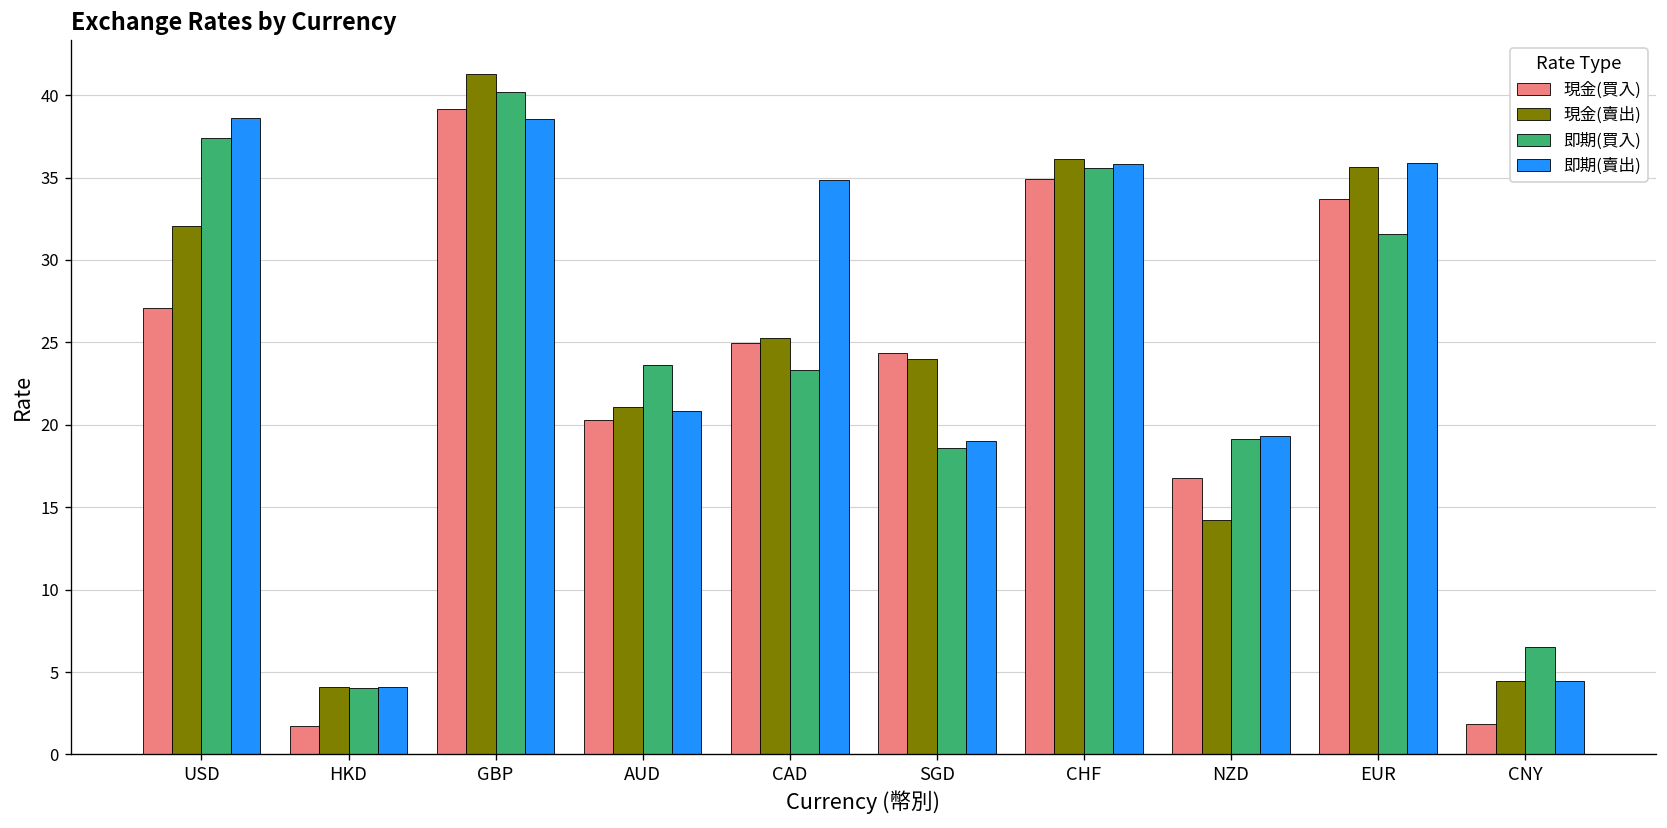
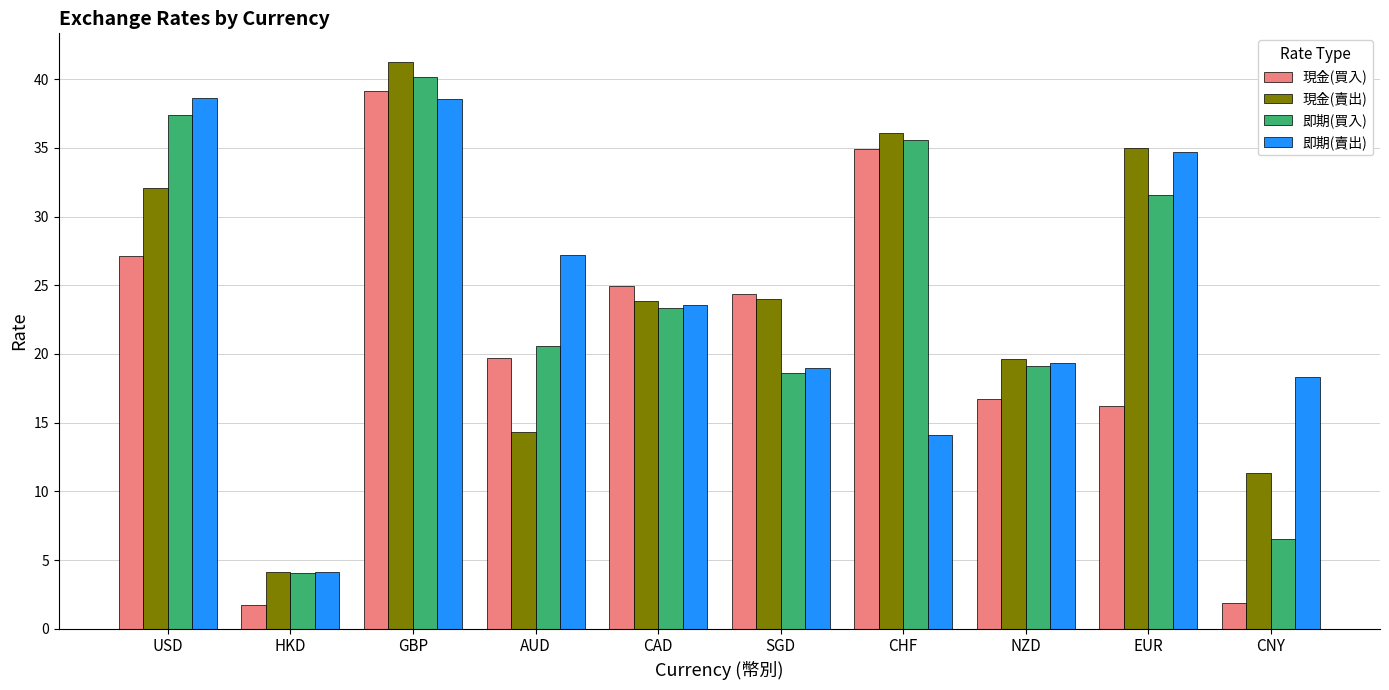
現金(買入), AUD: 20.3 -> 19.7
現金(賣出), AUD: 21.1 -> 14.3
即期(買入), AUD: 23.6 -> 20.6
即期(賣出), AUD: 20.8 -> 27.2
現金(賣出), CAD: 25.3 -> 23.8
即期(賣出), CAD: 34.9 -> 23.5
即期(賣出), CHF: 35.8 -> 14.1
現金(賣出), NZD: 14.3 -> 19.6
現金(買入), EUR: 33.7 -> 16.2
現金(賣出), EUR: 35.6 -> 35.0
即期(賣出), EUR: 35.9 -> 34.7
現金(賣出), CNY: 4.5 -> 11.3
即期(賣出), CNY: 4.4 -> 18.3
